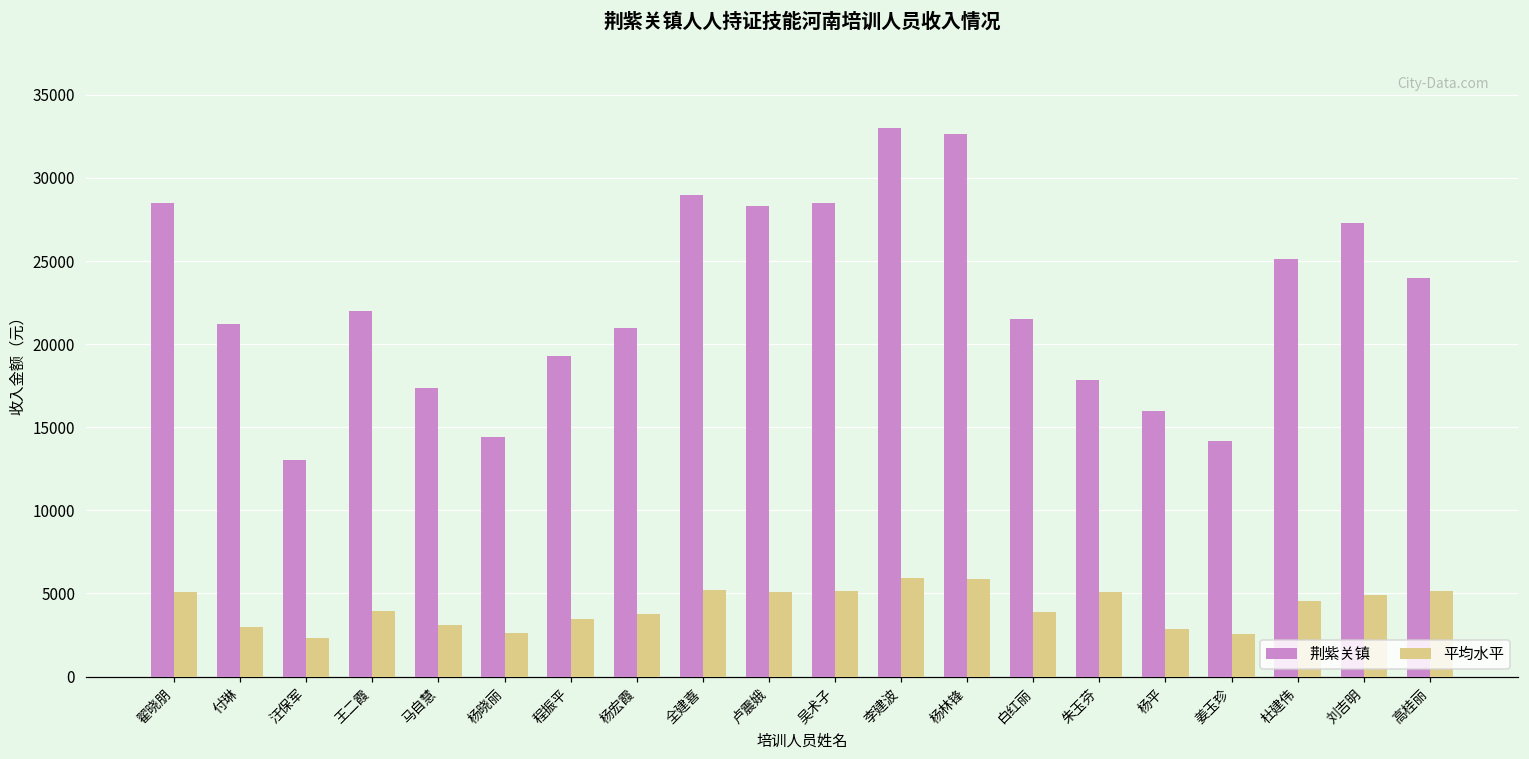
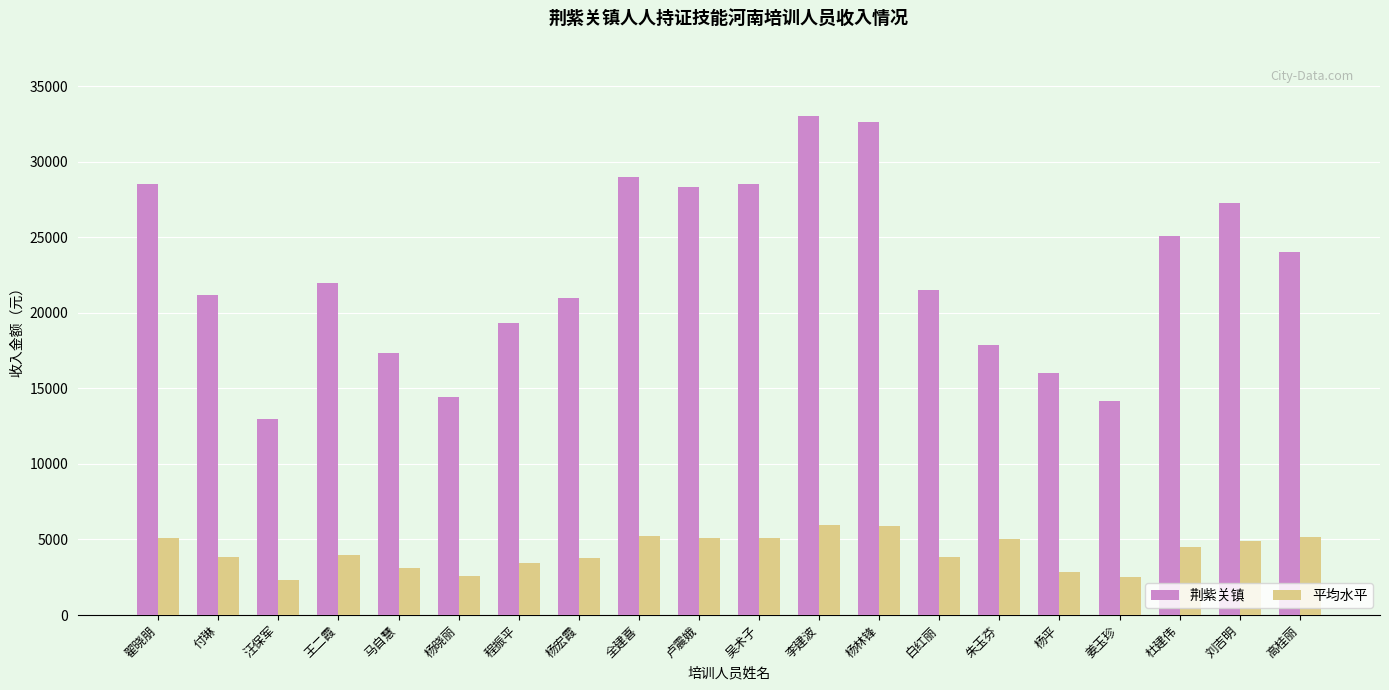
平均水平, 付琳: 3000 -> 3800
